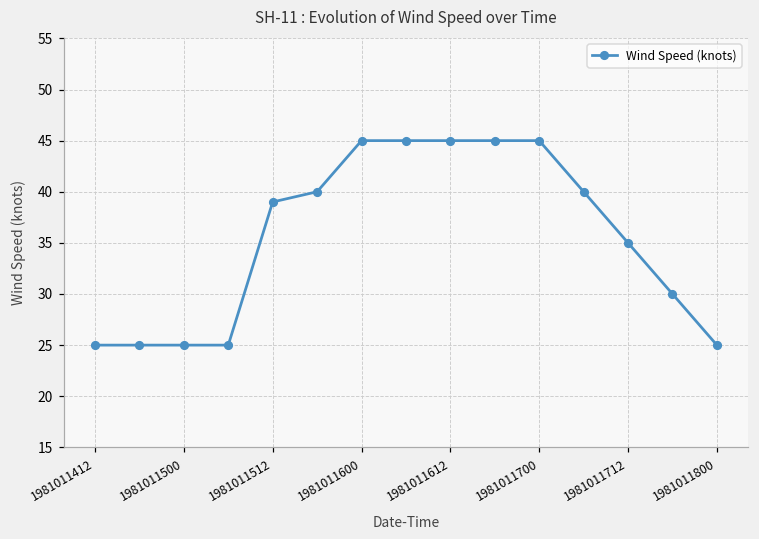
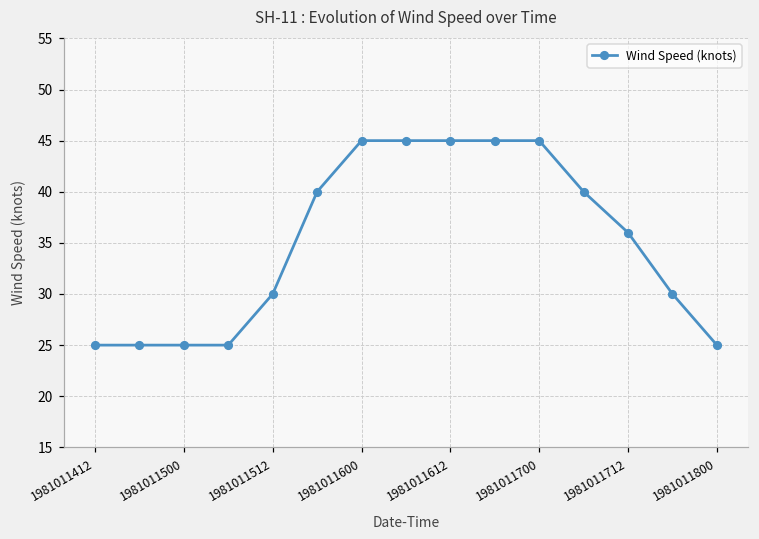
1981011512: 39 -> 30
1981011712: 35 -> 36
